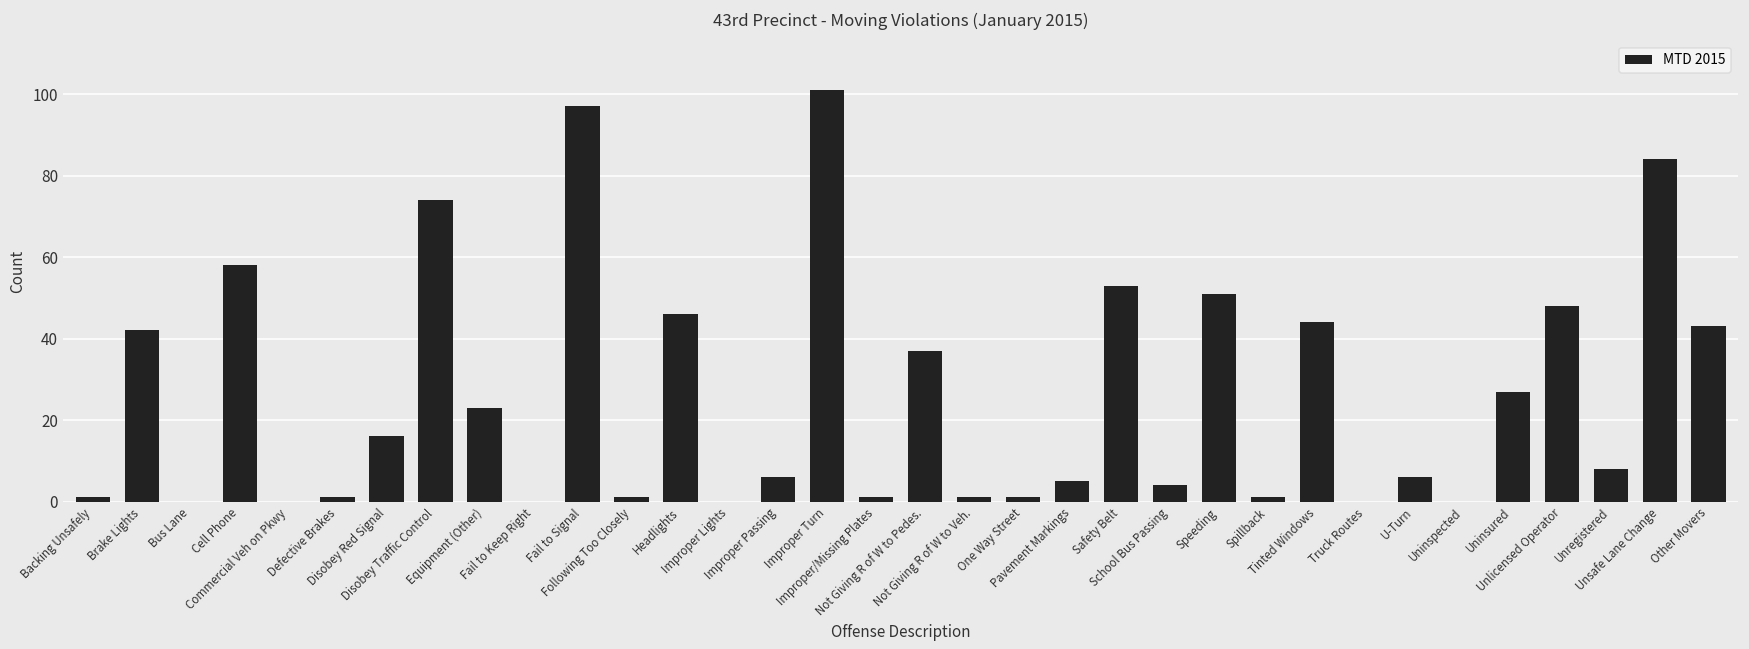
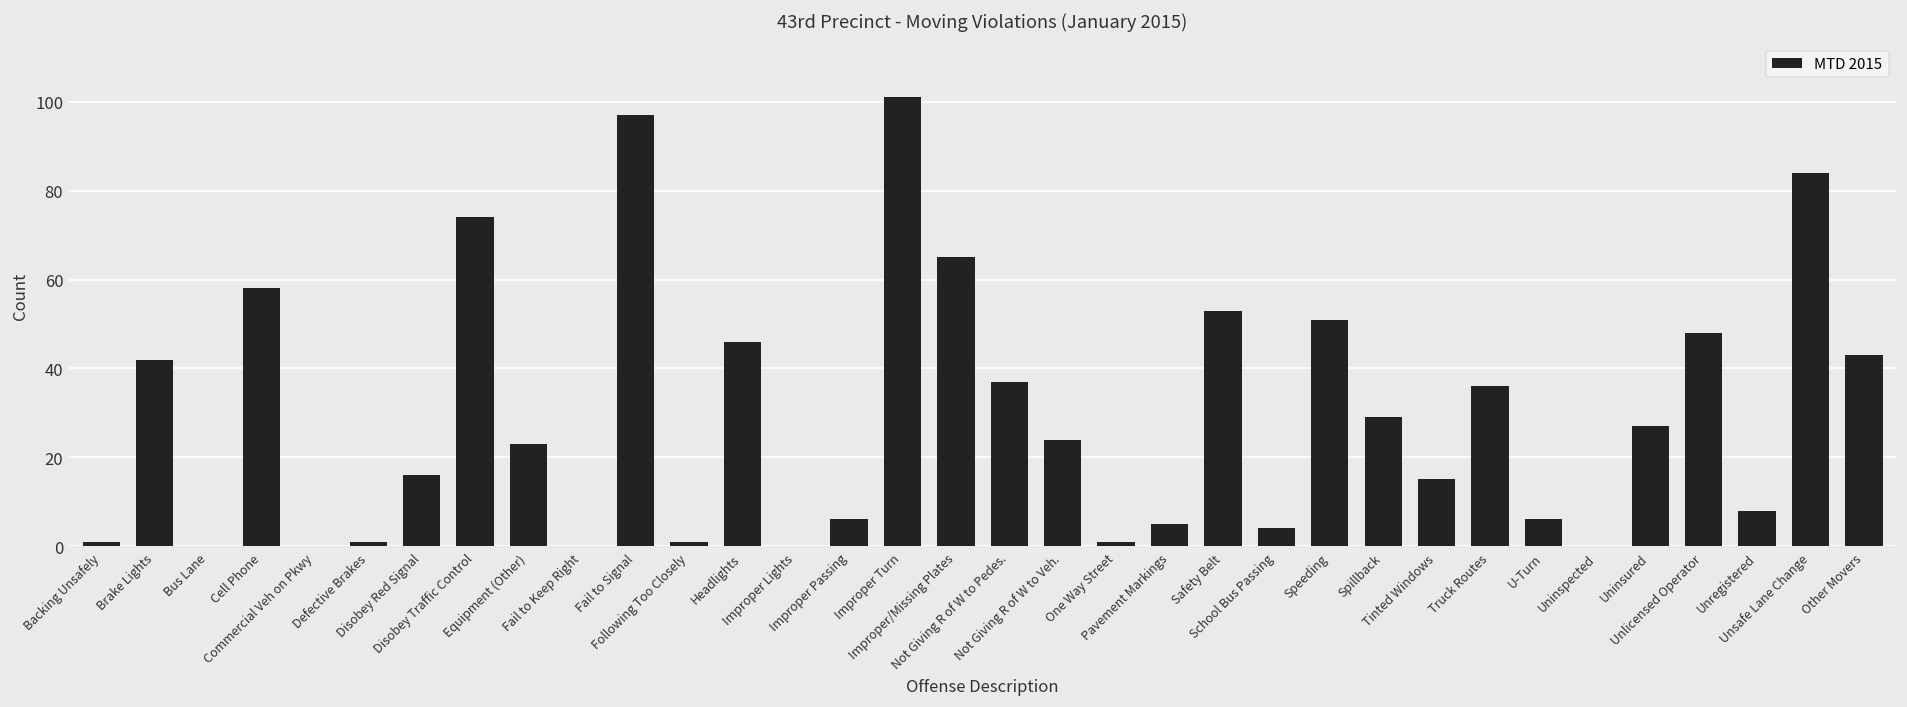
Improper/Missing Plates: 1 -> 65
Not Giving R of W to Veh.: 1 -> 24
Spillback: 1 -> 29
Tinted Windows: 44 -> 15
Truck Routes: 0 -> 36
